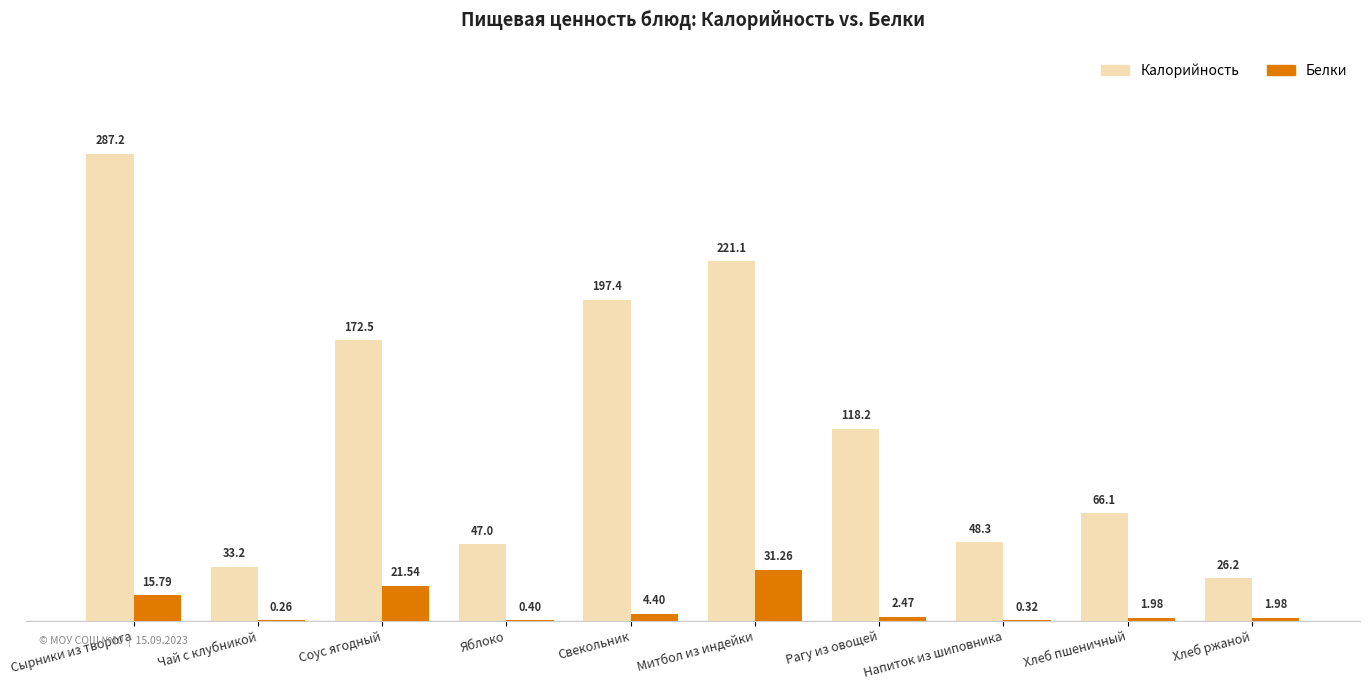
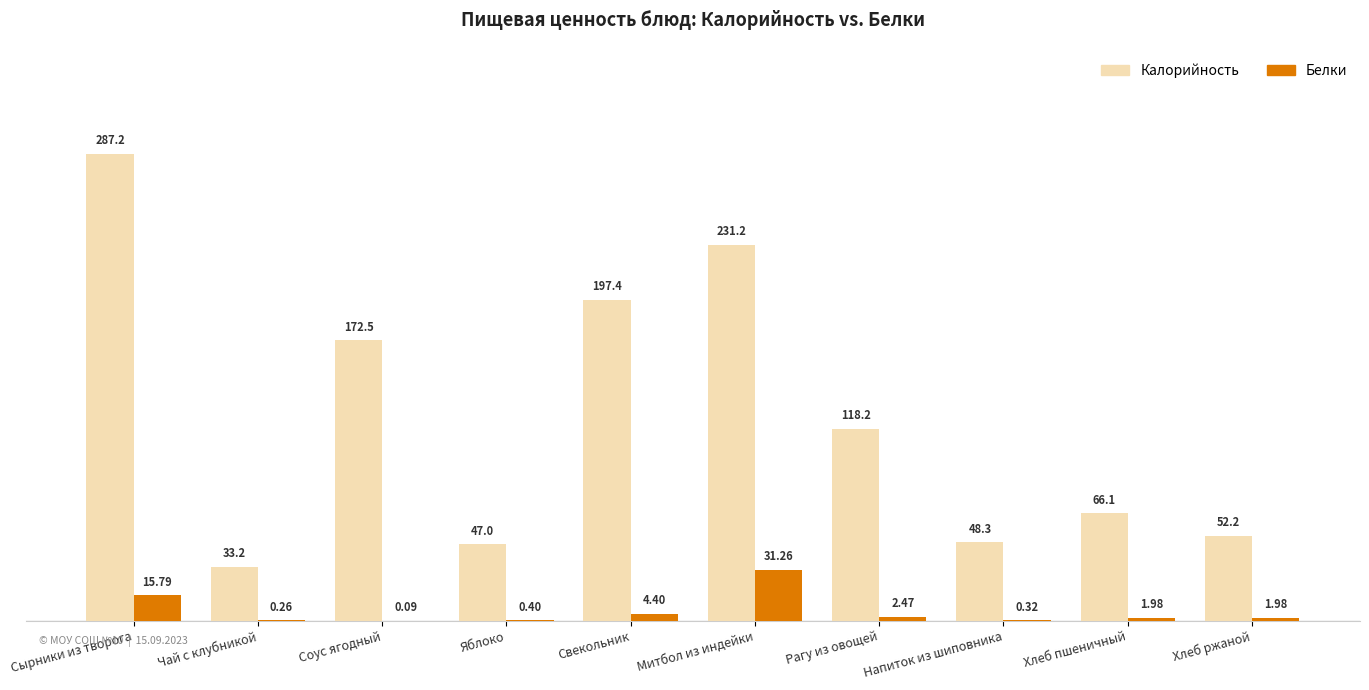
Белки, Соус ягодный: 21.54 -> 0.09
Калорийность, Митбол из индейки: 221.1 -> 231.2
Калорийность, Хлеб ржаной: 26.2 -> 52.2
